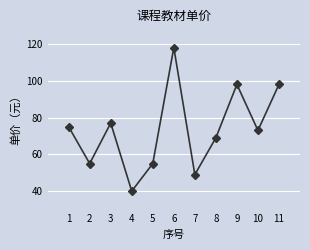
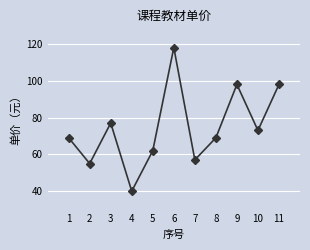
1: 75 -> 69
5: 55 -> 62
7: 49 -> 57
